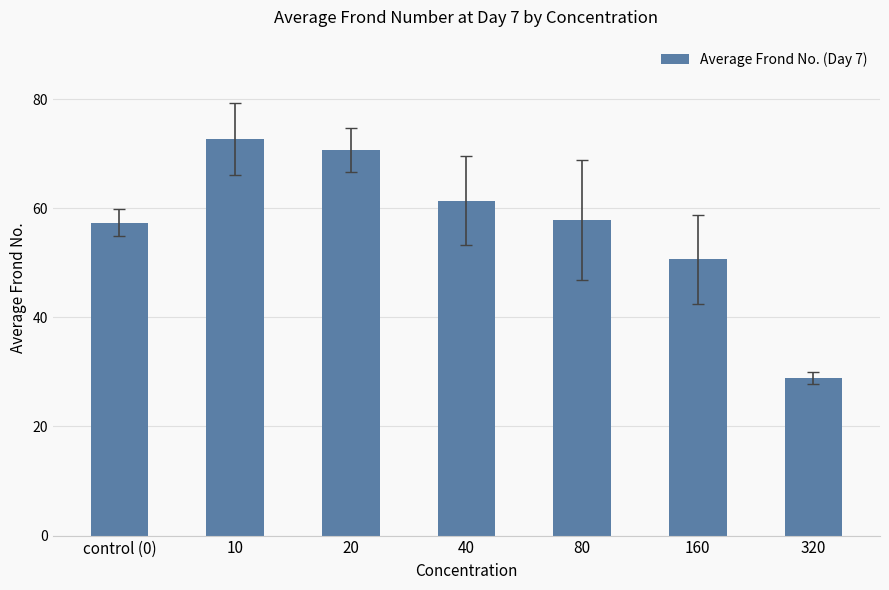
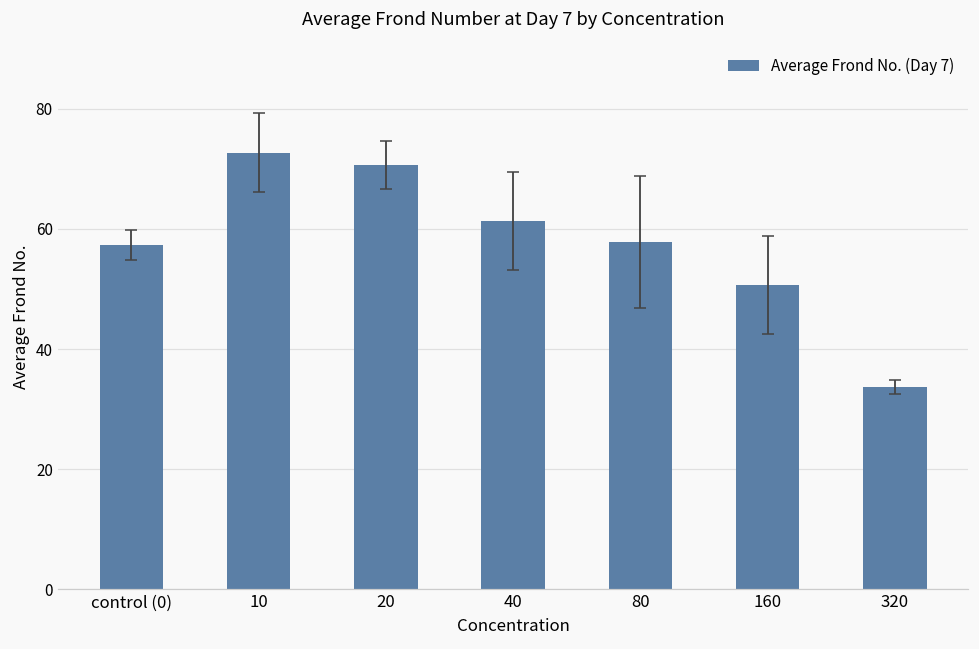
Average Frond No. (Day 7), 320: 29 -> 34
